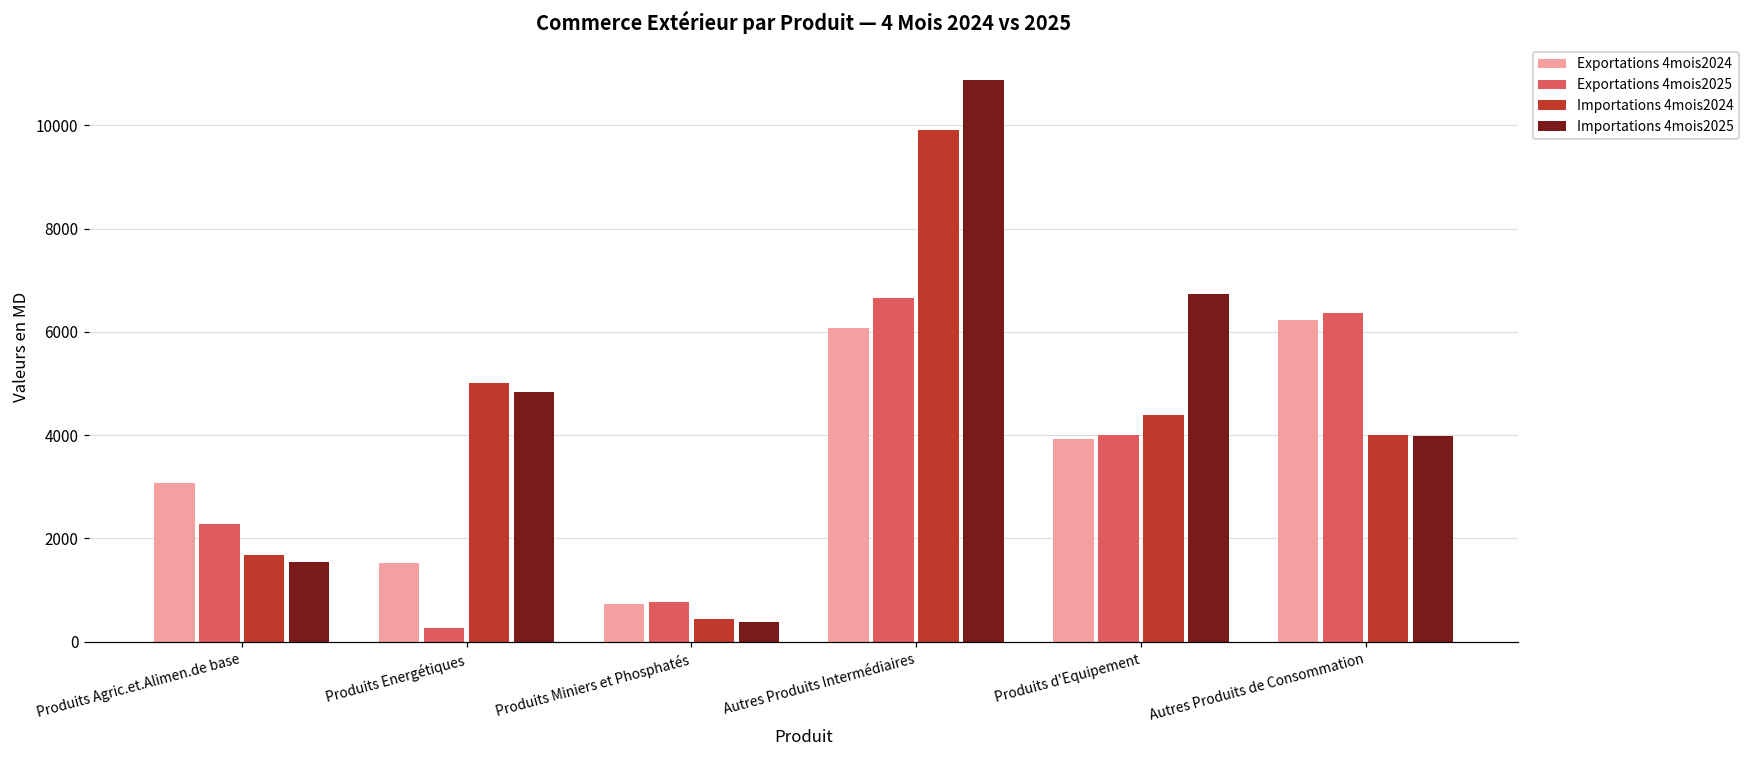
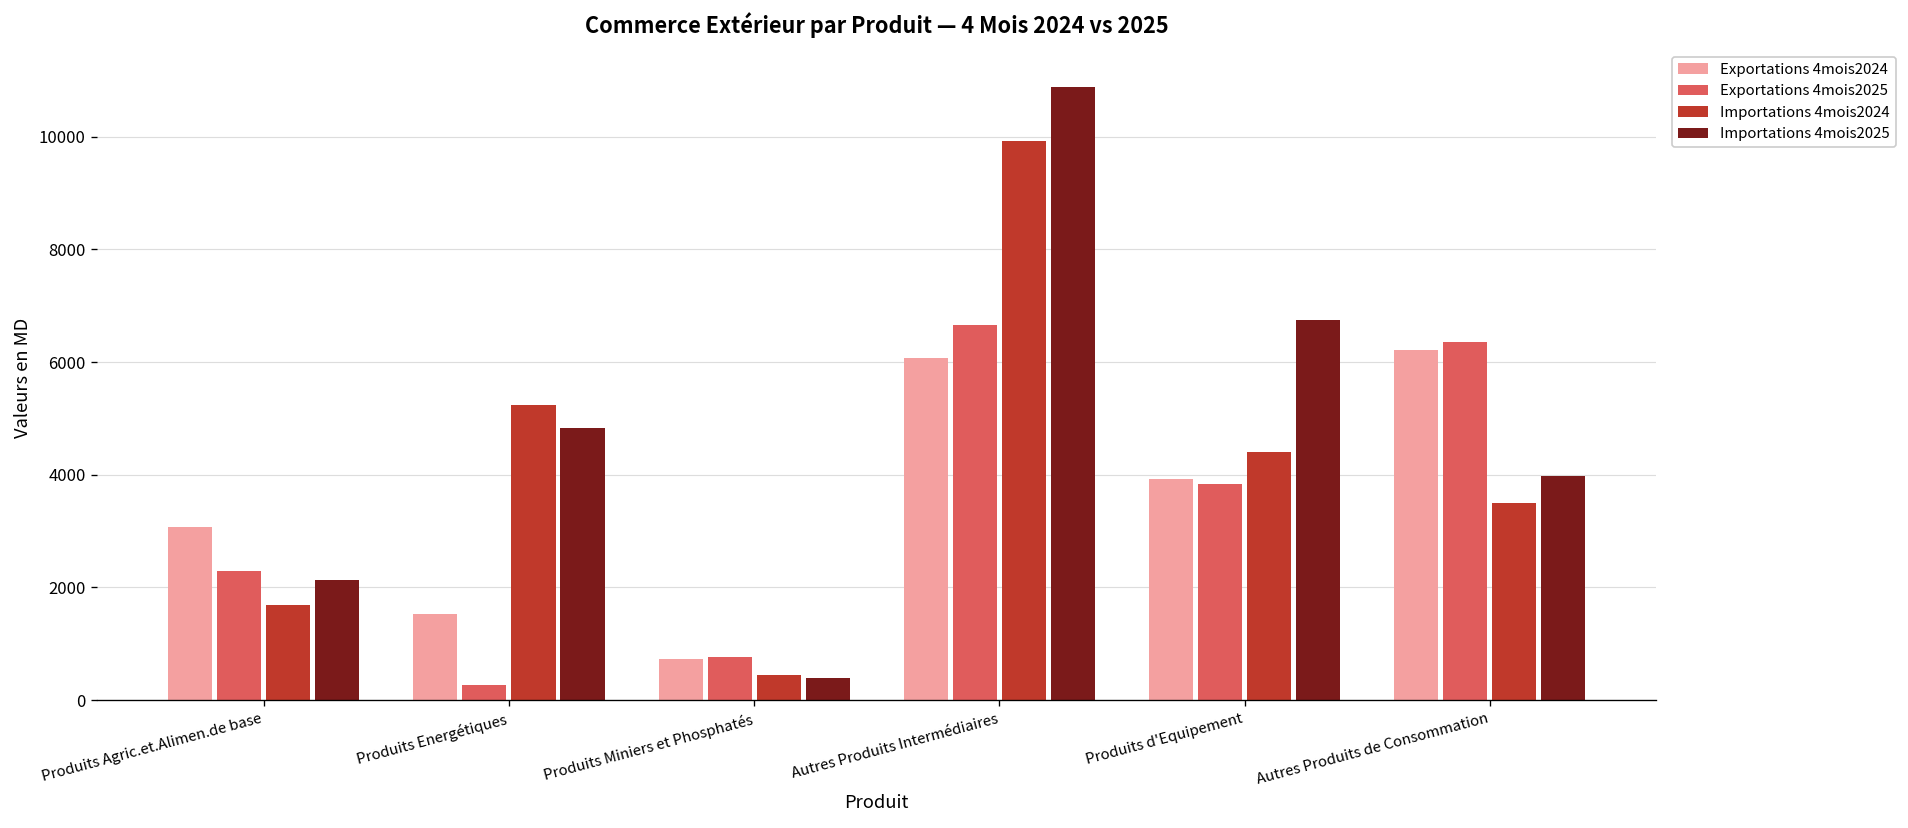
Importations 4mois2025, Produits Agric.et.Alimen.de base: 1500 -> 2100
Importations 4mois2024, Produits Energétiques: 5000 -> 5200
Exportations 4mois2025, Produits d'Equipement: 4000 -> 3800
Importations 4mois2024, Autres Produits de Consommation: 4000 -> 3500
